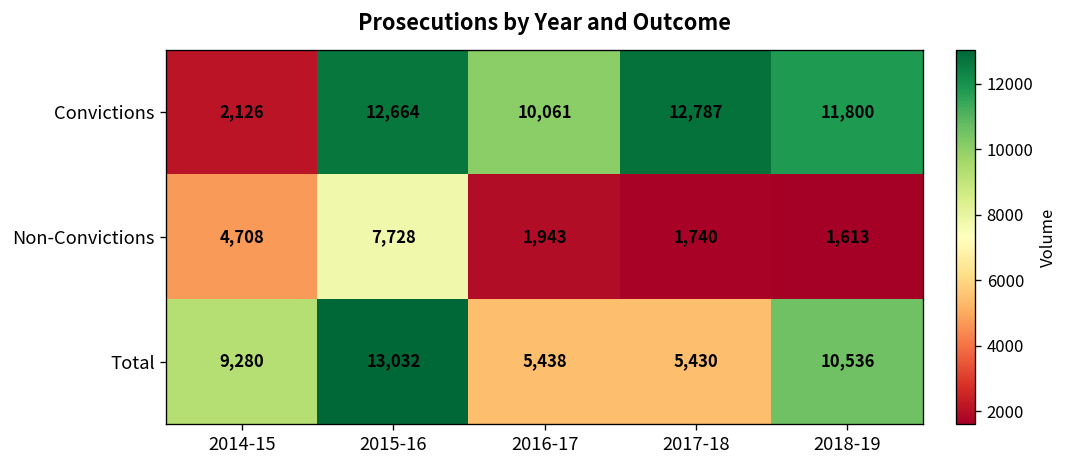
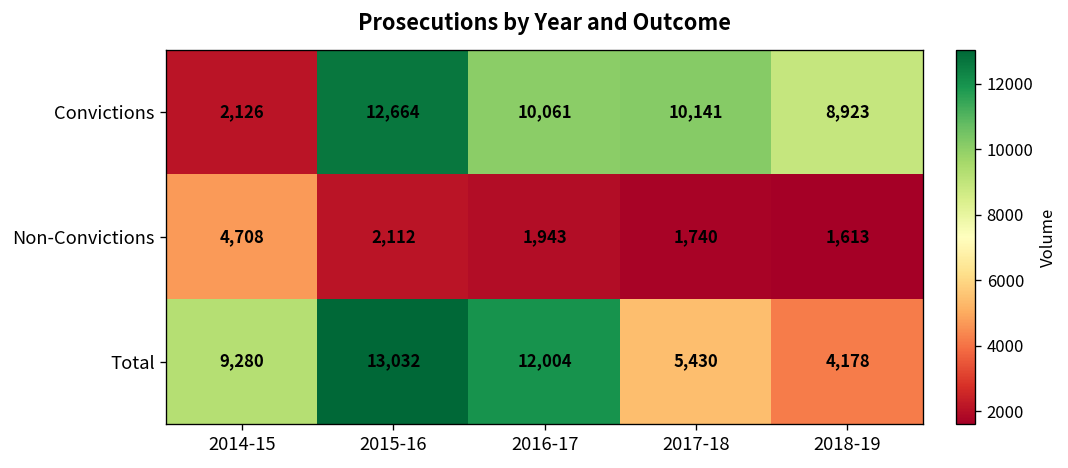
Convictions, 2017-18: 12,787 -> 10,141
Convictions, 2018-19: 11,800 -> 8,923
Non-Convictions, 2015-16: 7,728 -> 2,112
Total, 2016-17: 5,438 -> 12,004
Total, 2018-19: 10,536 -> 4,178
